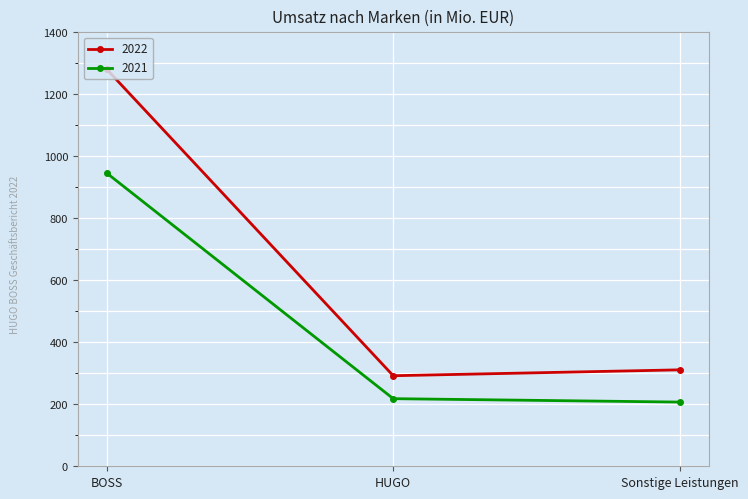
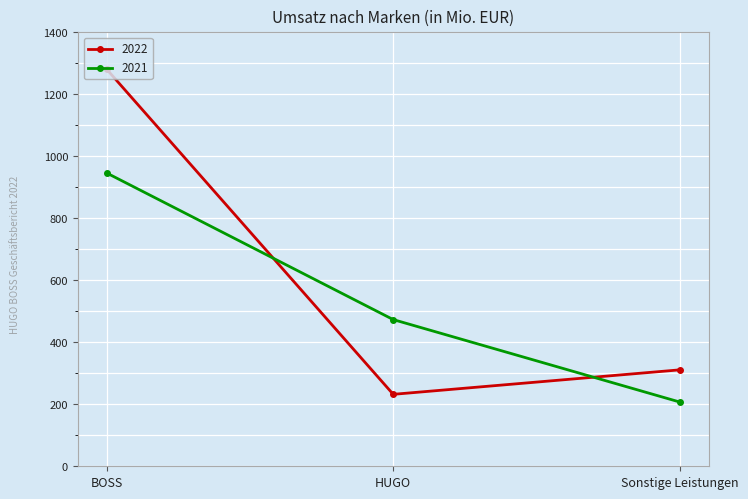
2022, HUGO: 290 -> 230
2021, HUGO: 220 -> 470
